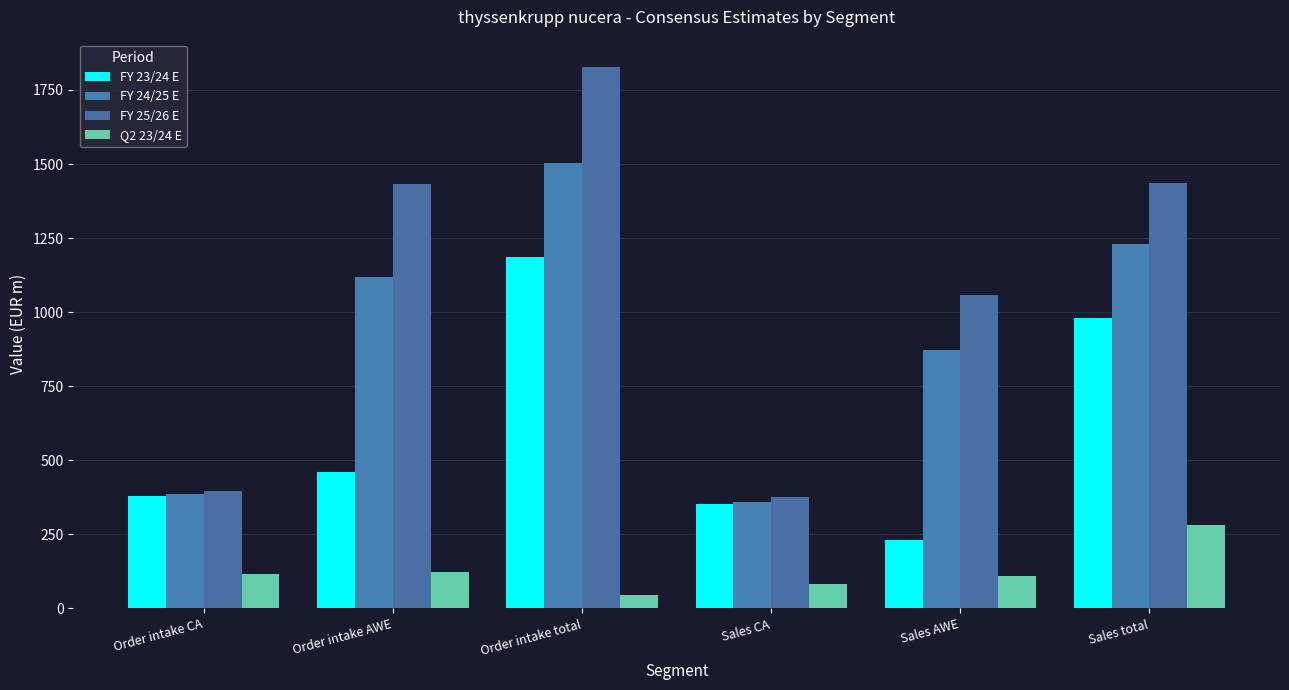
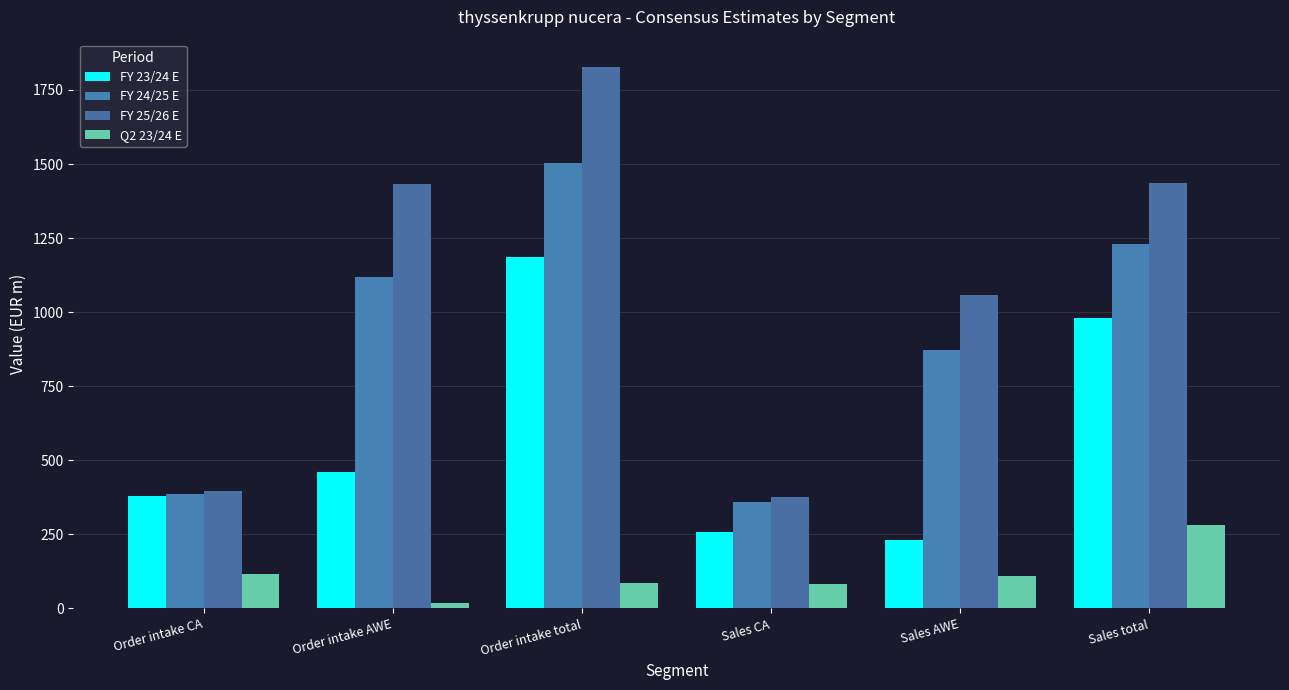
Q2 23/24 E, Order intake AWE: 120 -> 20
Q2 23/24 E, Order intake total: 40 -> 90
FY 23/24 E, Sales CA: 350 -> 260
